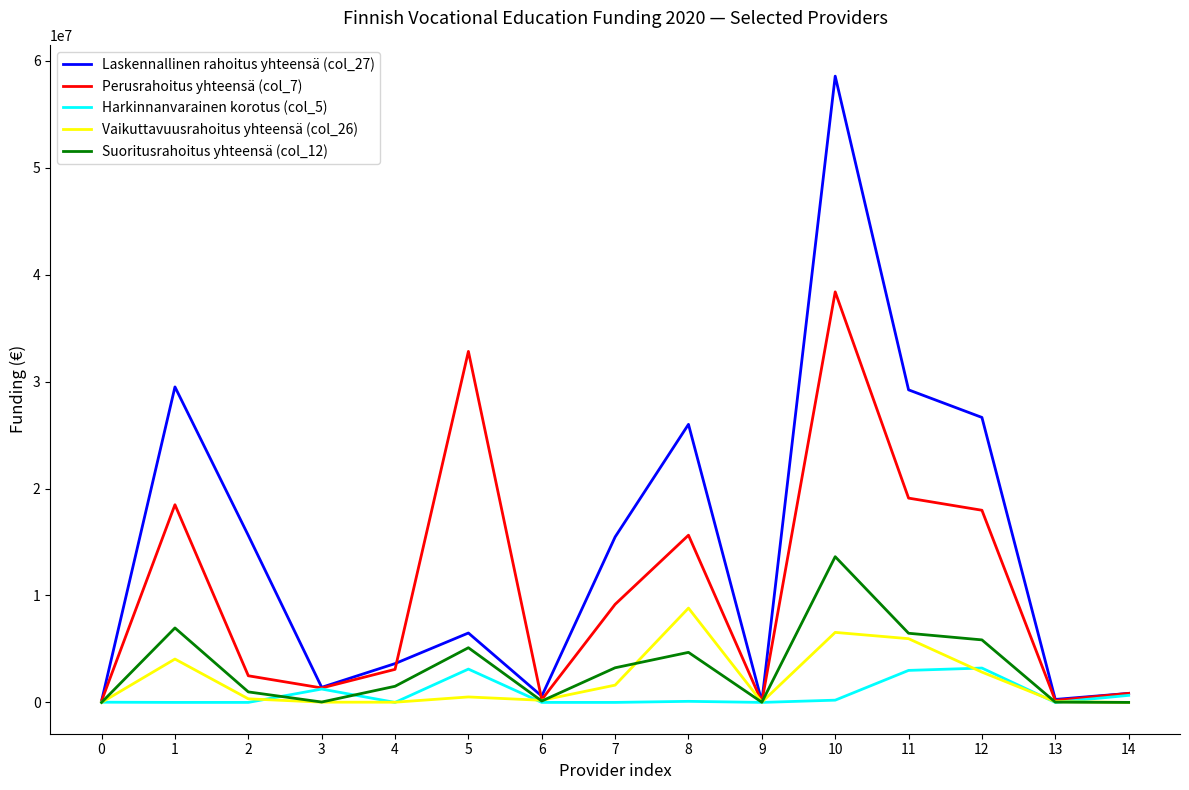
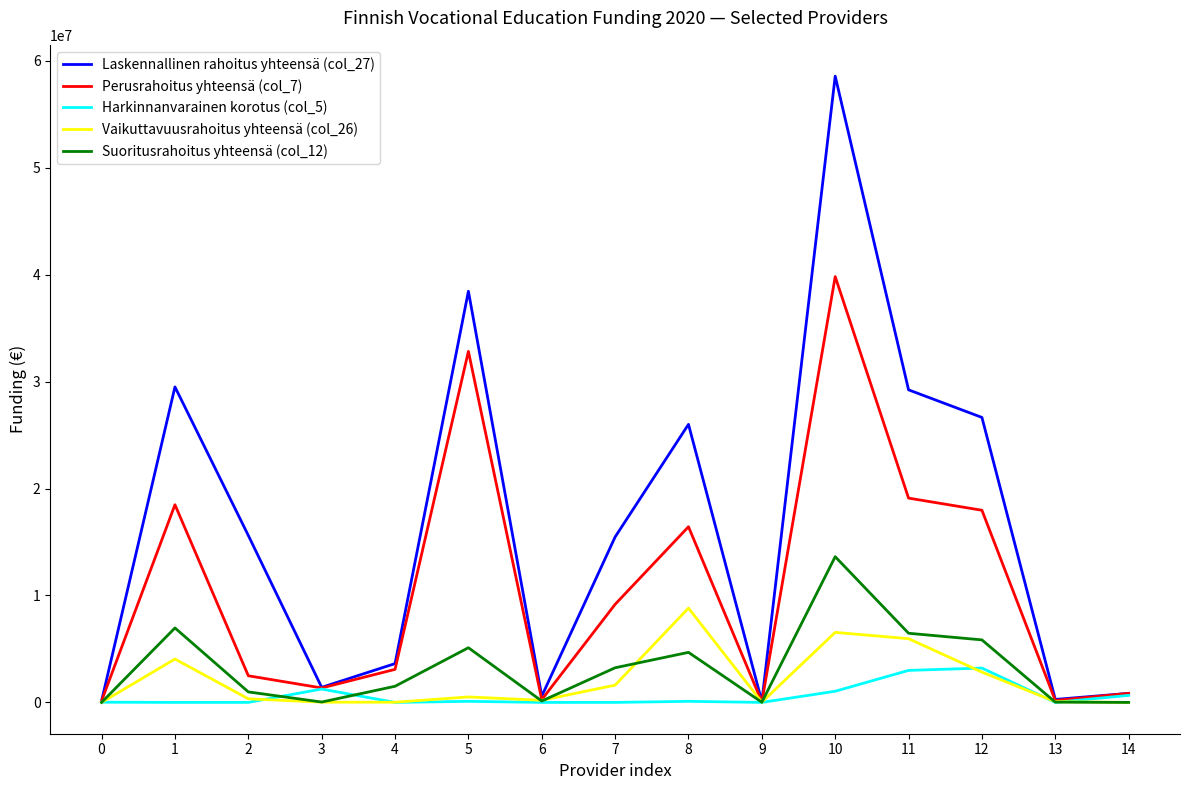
Laskennallinen rahoitus yhteensä (col_27), 5: 6500000 -> 38500000
Harkinnanvarainen korotus (col_5), 5: 3100000 -> 100000
Perusrahoitus yhteensä (col_7), 8: 15600000 -> 16400000
Perusrahoitus yhteensä (col_7), 10: 38400000 -> 39800000
Harkinnanvarainen korotus (col_5), 10: 200000 -> 1000000
